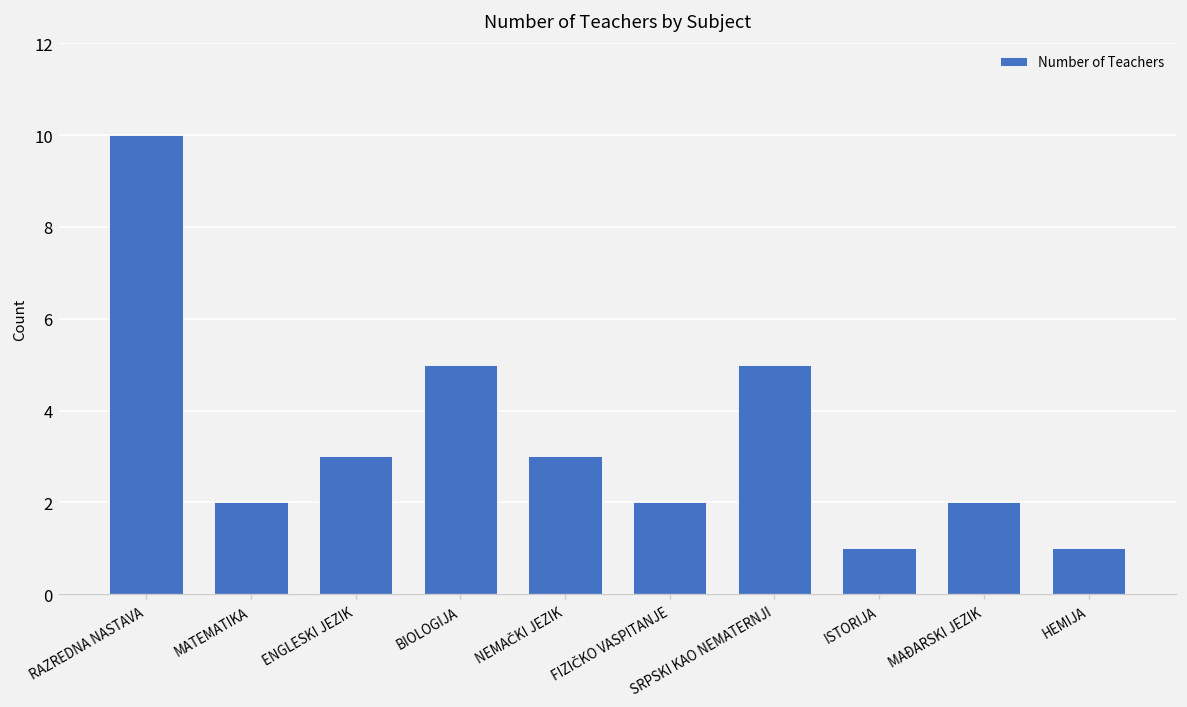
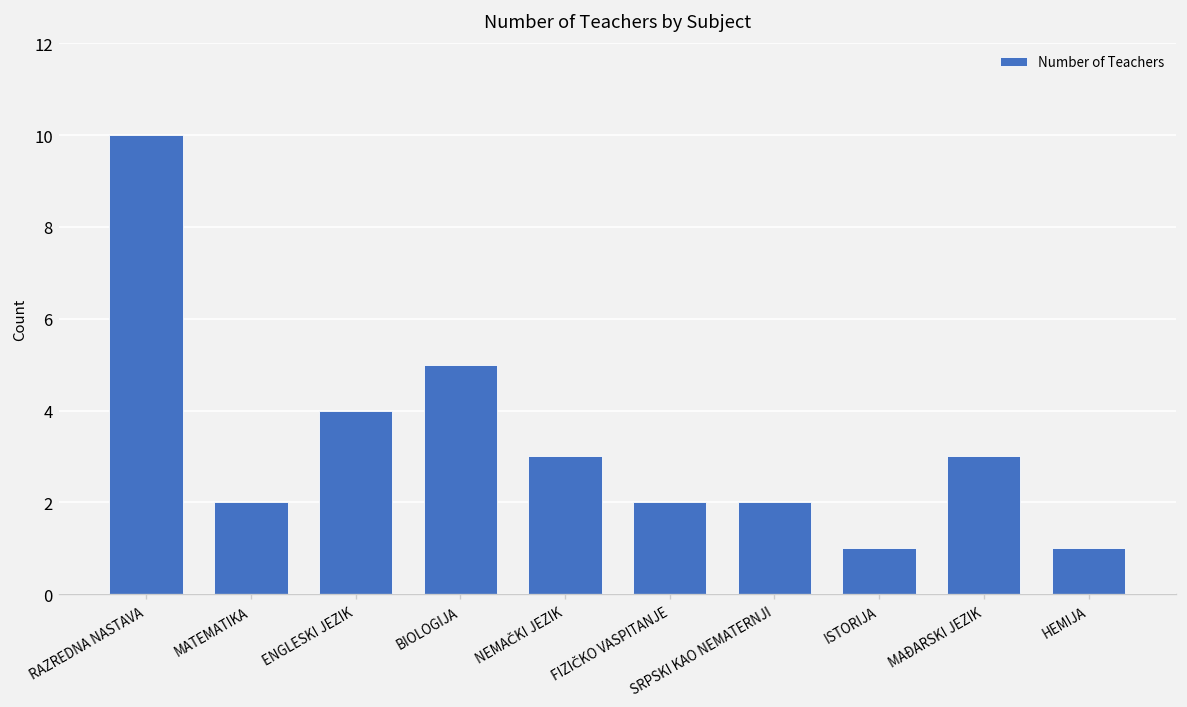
ENGLESKI JEZIK: 3 -> 4
SRPSKI KAO NEMATERNJI: 5 -> 2
MAĐARSKI JEZIK: 2 -> 3
